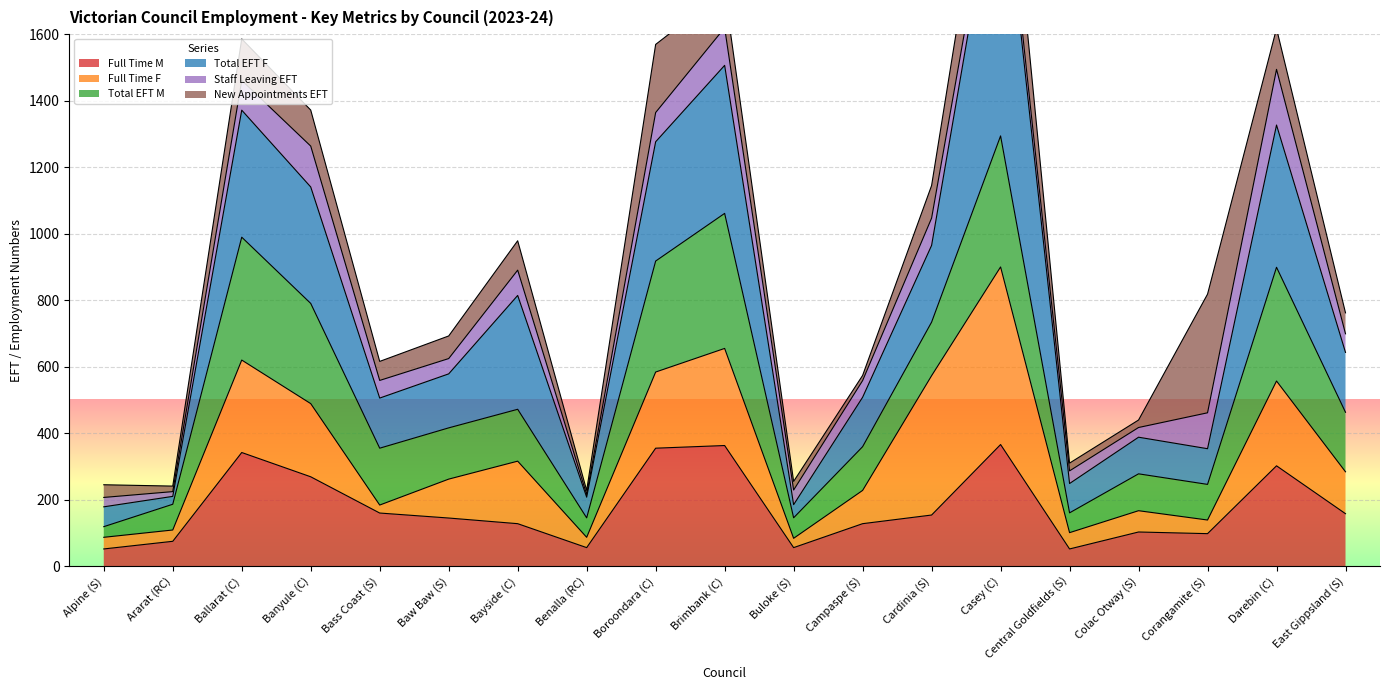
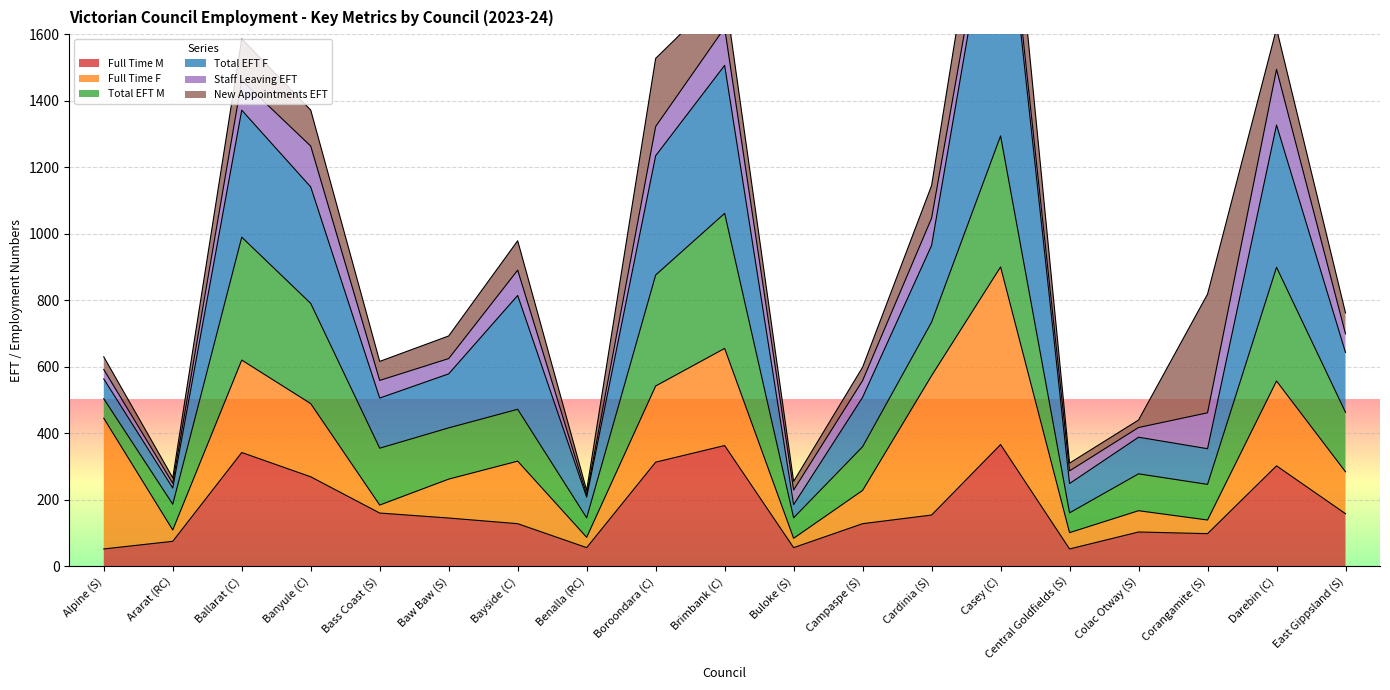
Full Time F, Alpine (S): 40 -> 390
Total EFT M, Alpine (S): 30 -> 60
Total EFT F, Ararat (RC): 20 -> 50
Full Time M, Boroondara (C): 360 -> 310
New Appointments EFT, Campaspe (S): 20 -> 40
